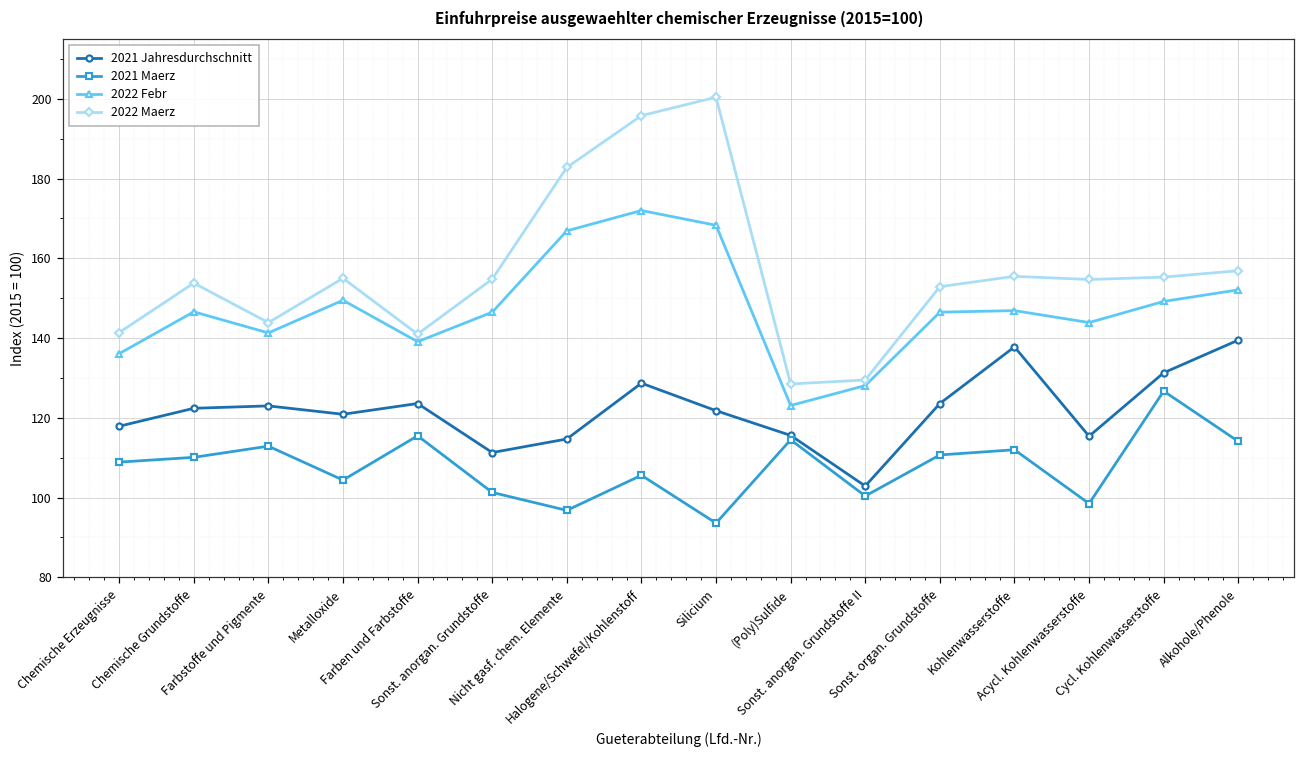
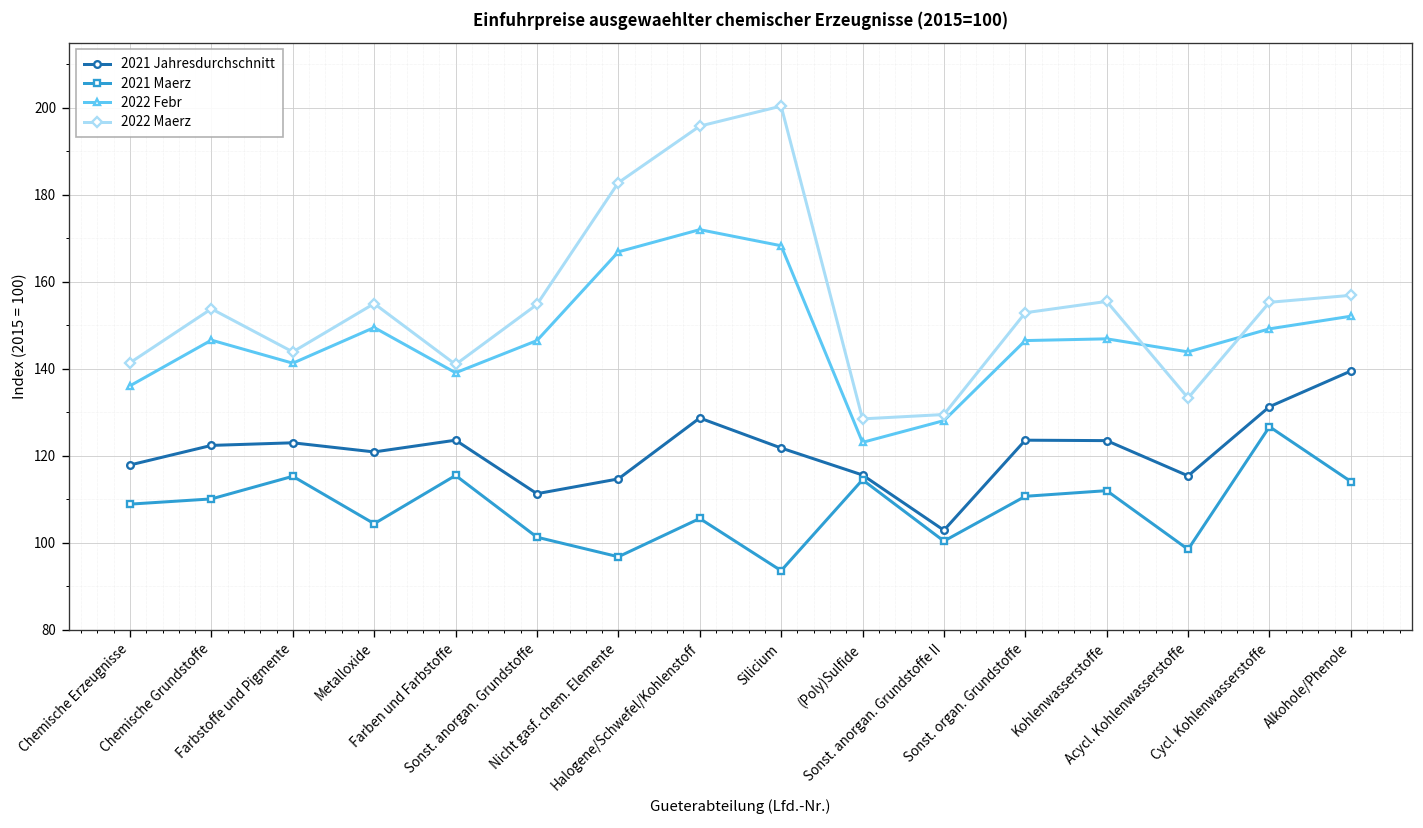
2021 Maerz, Farbstoffe und Pigmente: 113 -> 115
2021 Jahresdurchschnitt, Kohlenwasserstoffe: 138 -> 124
2022 Maerz, Acycl. Kohlenwasserstoffe: 155 -> 133
